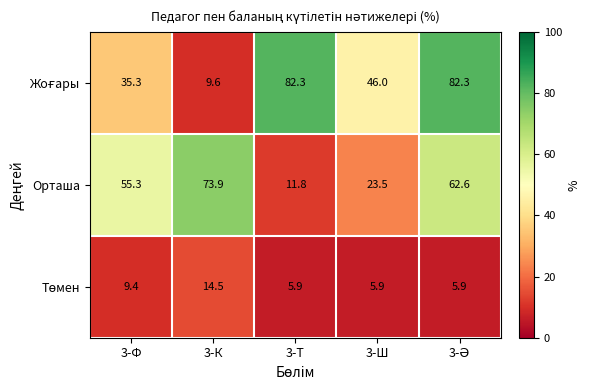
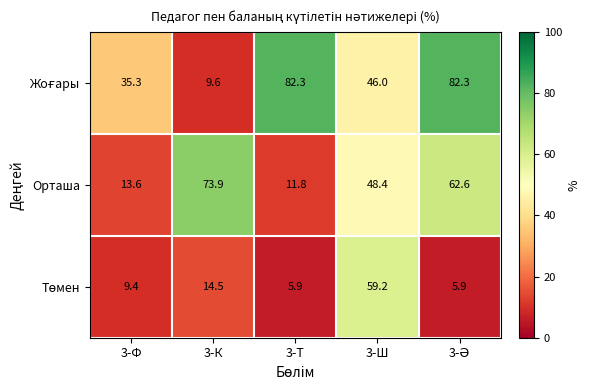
Орташа, 3-Ф: 55.3 -> 13.6
Орташа, 3-Ш: 23.5 -> 48.4
Төмен, 3-Ш: 5.9 -> 59.2
